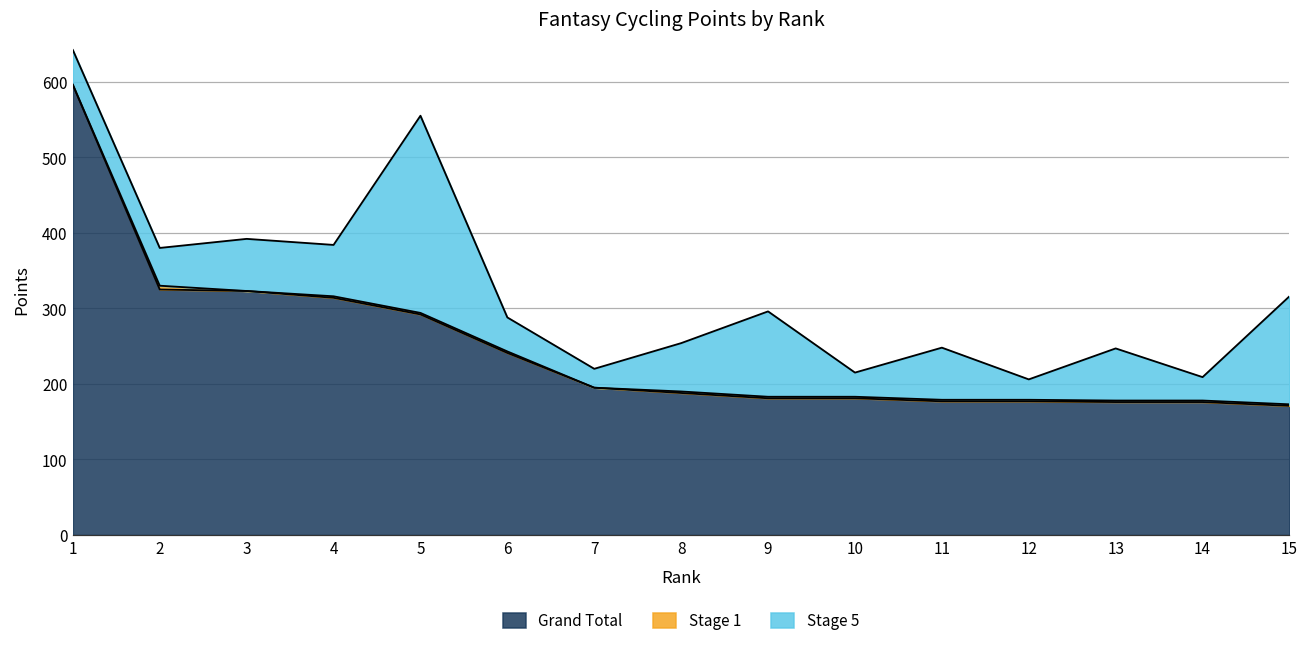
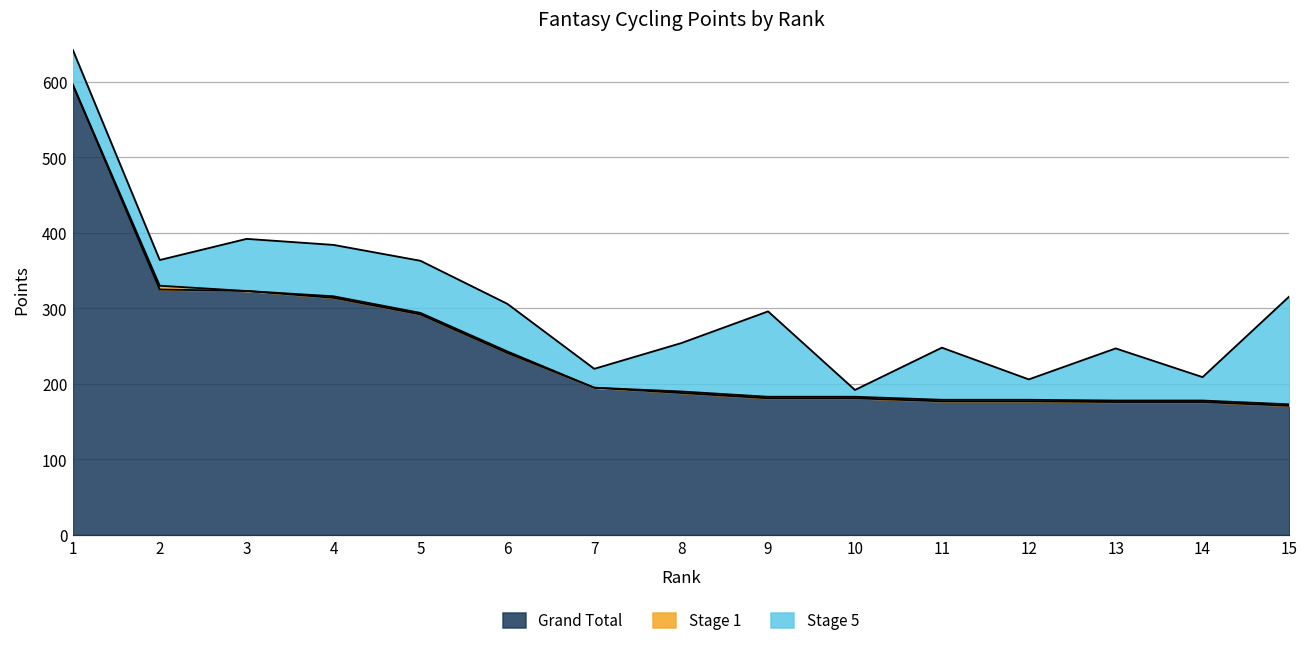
Stage 5, 2: 50 -> 30
Stage 5, 5: 260 -> 70
Stage 5, 6: 50 -> 60
Stage 5, 10: 30 -> 10
